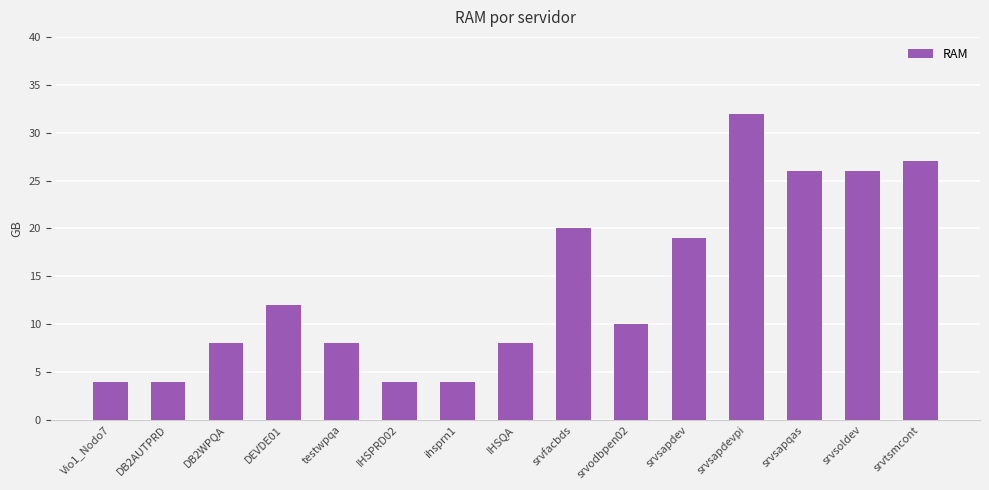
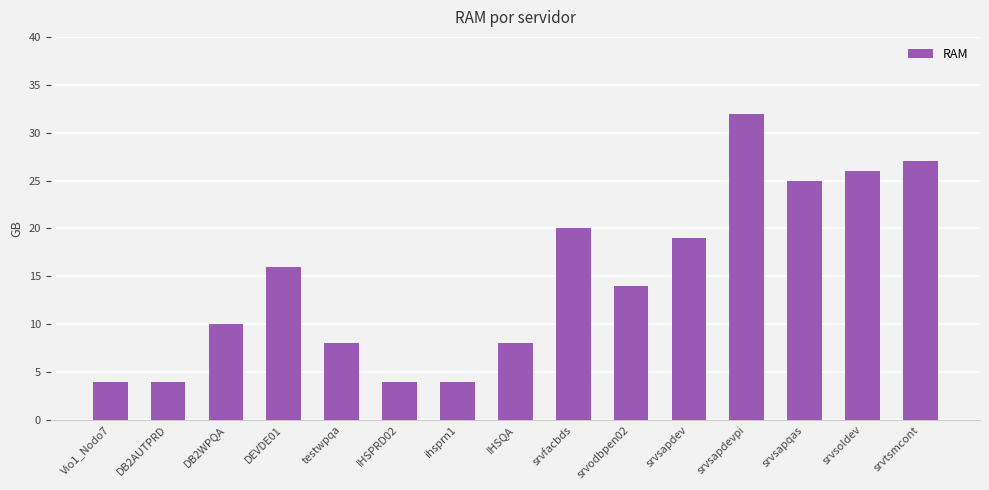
DB2WPQA: 8 -> 10
DEVDE01: 12 -> 16
srvodbpen02: 10 -> 14
srvsapqas: 26 -> 25
